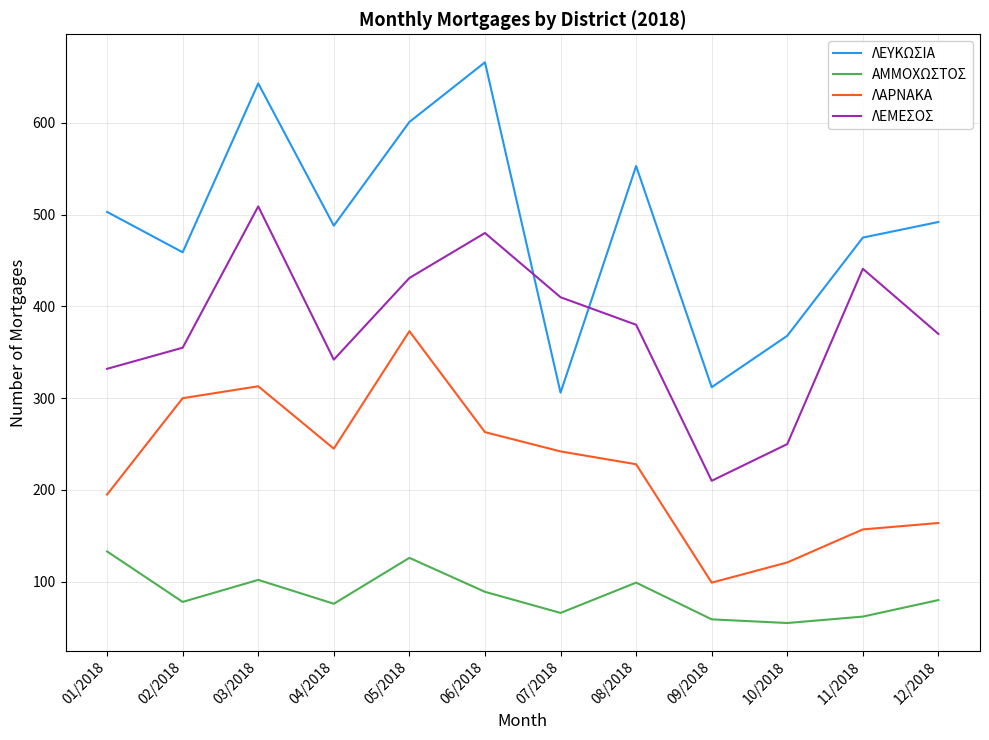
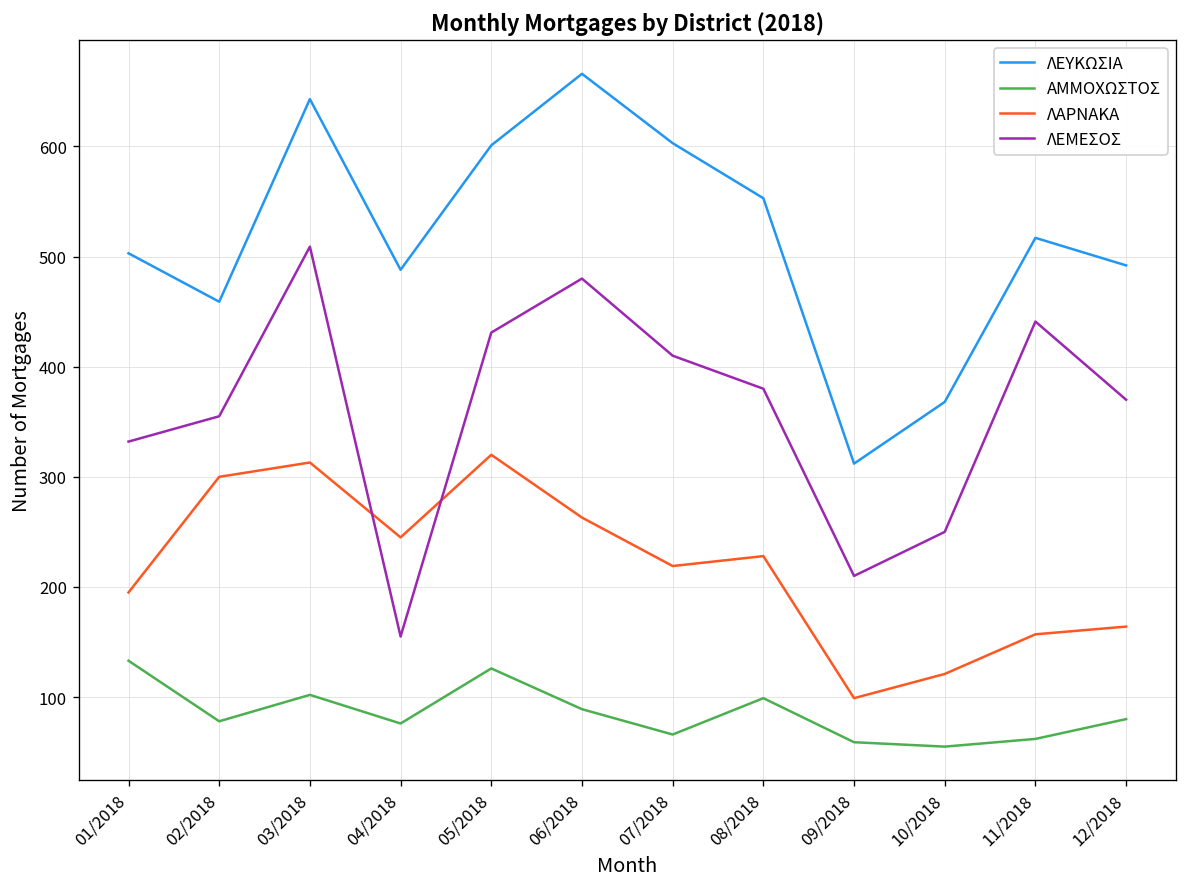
ΛΕΜΕΣΟΣ, 04/2018: 340 -> 160
ΛΑΡΝΑΚΑ, 05/2018: 370 -> 320
ΛΕΥΚΩΣΙΑ, 07/2018: 310 -> 600
ΛΑΡΝΑΚΑ, 07/2018: 240 -> 220
ΛΕΥΚΩΣΙΑ, 11/2018: 480 -> 520
